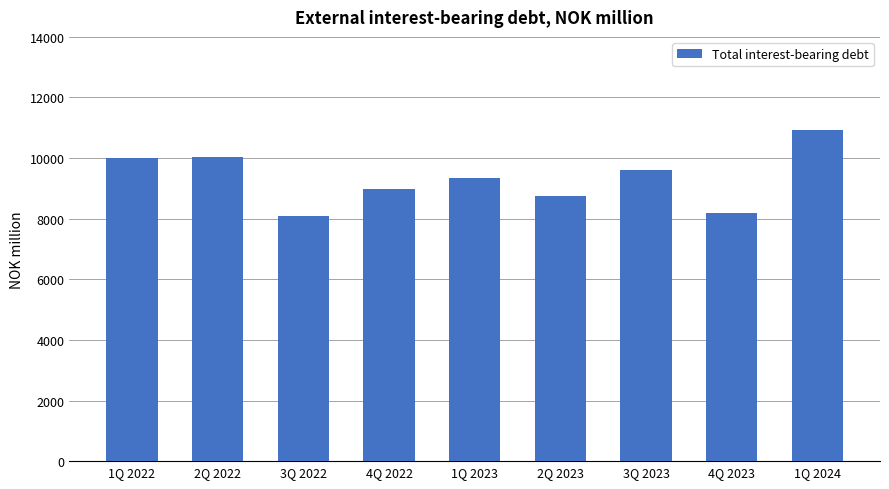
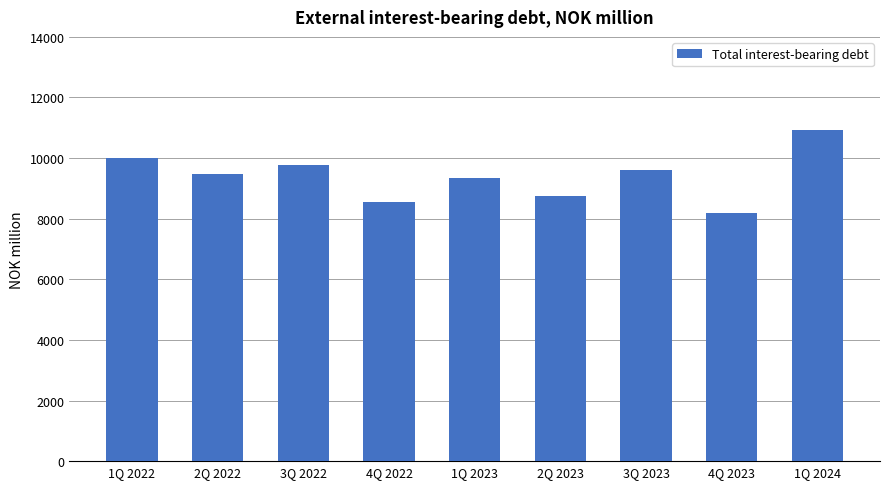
2Q 2022: 10000 -> 9500
3Q 2022: 8100 -> 9800
4Q 2022: 9000 -> 8600
